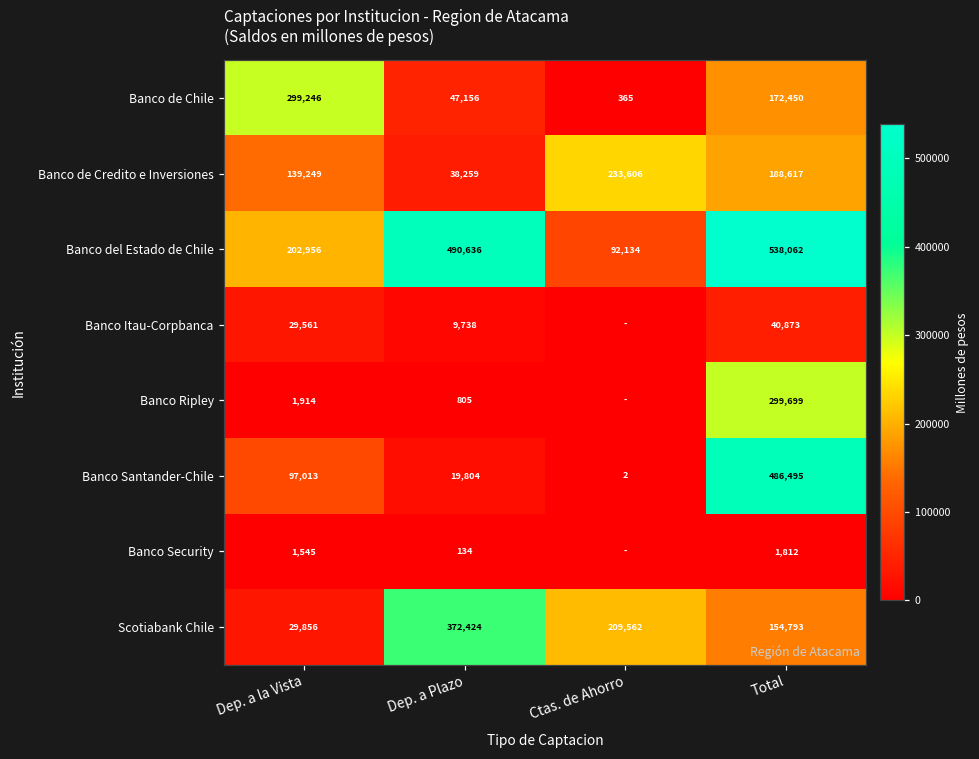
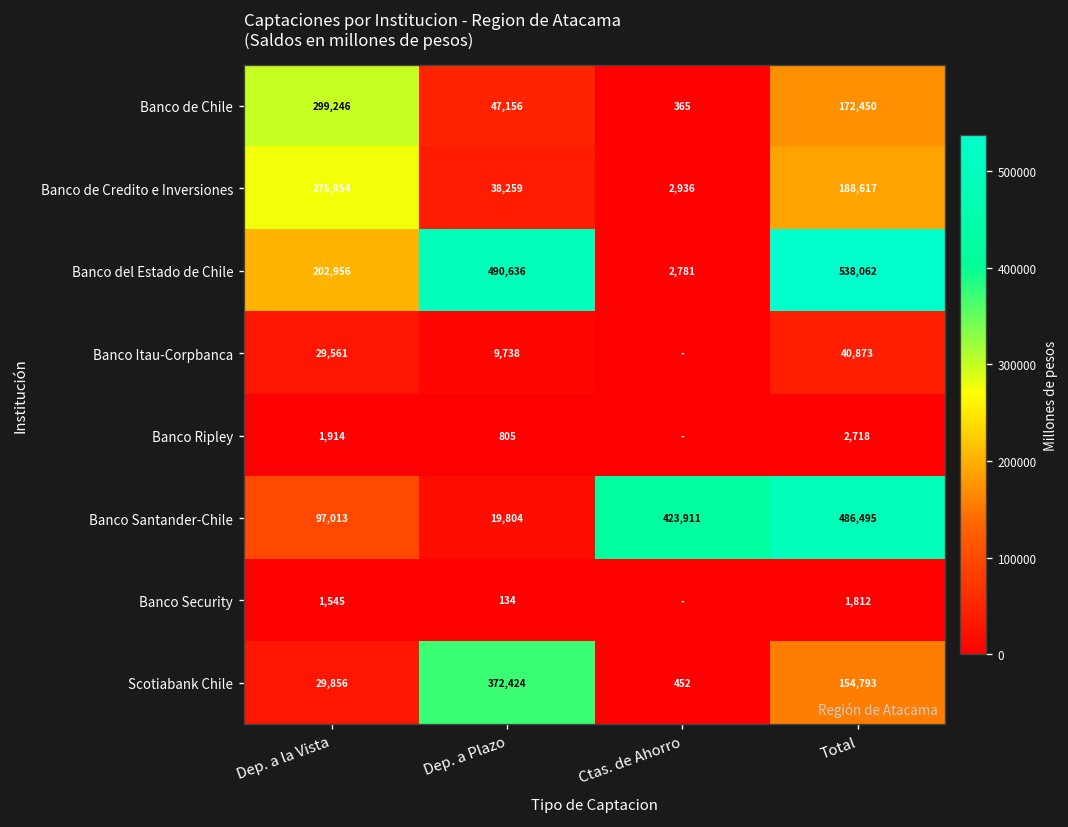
Banco de Credito e Inversiones, Dep. a la Vista: 139,249 -> 275,954
Banco de Credito e Inversiones, Ctas. de Ahorro: 233,606 -> 2,936
Banco del Estado de Chile, Ctas. de Ahorro: 92,134 -> 2,781
Banco Ripley, Total: 299,699 -> 2,718
Banco Santander-Chile, Ctas. de Ahorro: 2 -> 423,911
Scotiabank Chile, Ctas. de Ahorro: 209,562 -> 452
